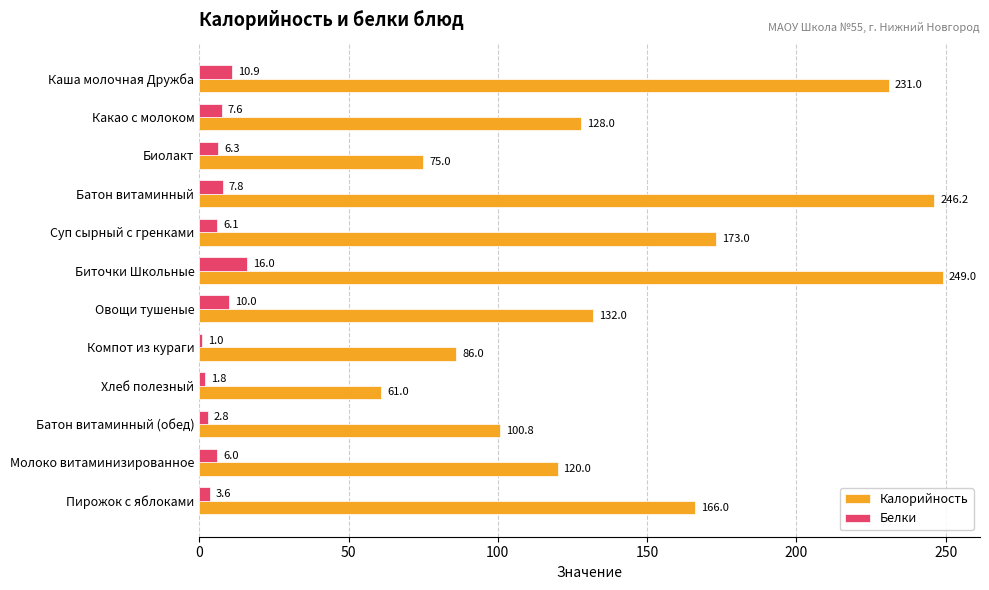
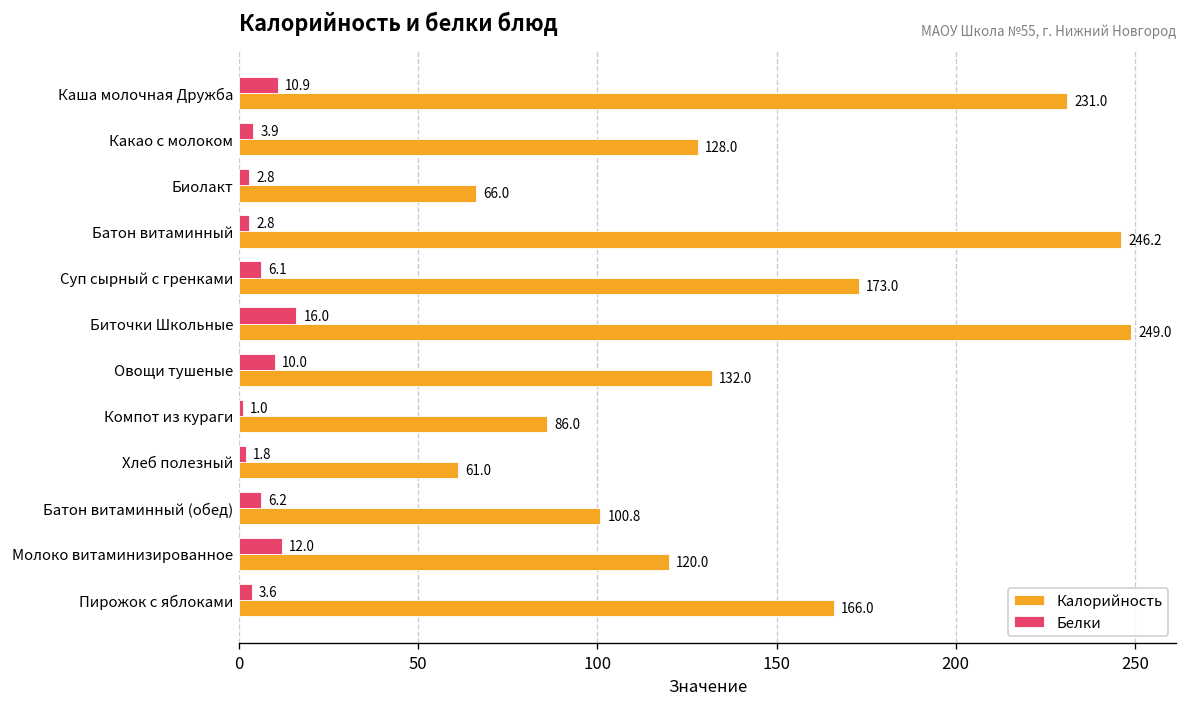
Белки, Какао с молоком: 7.6 -> 3.9
Белки, Биолакт: 6.3 -> 2.8
Калорийность, Биолакт: 75.0 -> 66.0
Белки, Батон витаминный: 7.8 -> 2.8
Белки, Батон витаминный (обед): 2.8 -> 6.2
Белки, Молоко витаминизированное: 6.0 -> 12.0
